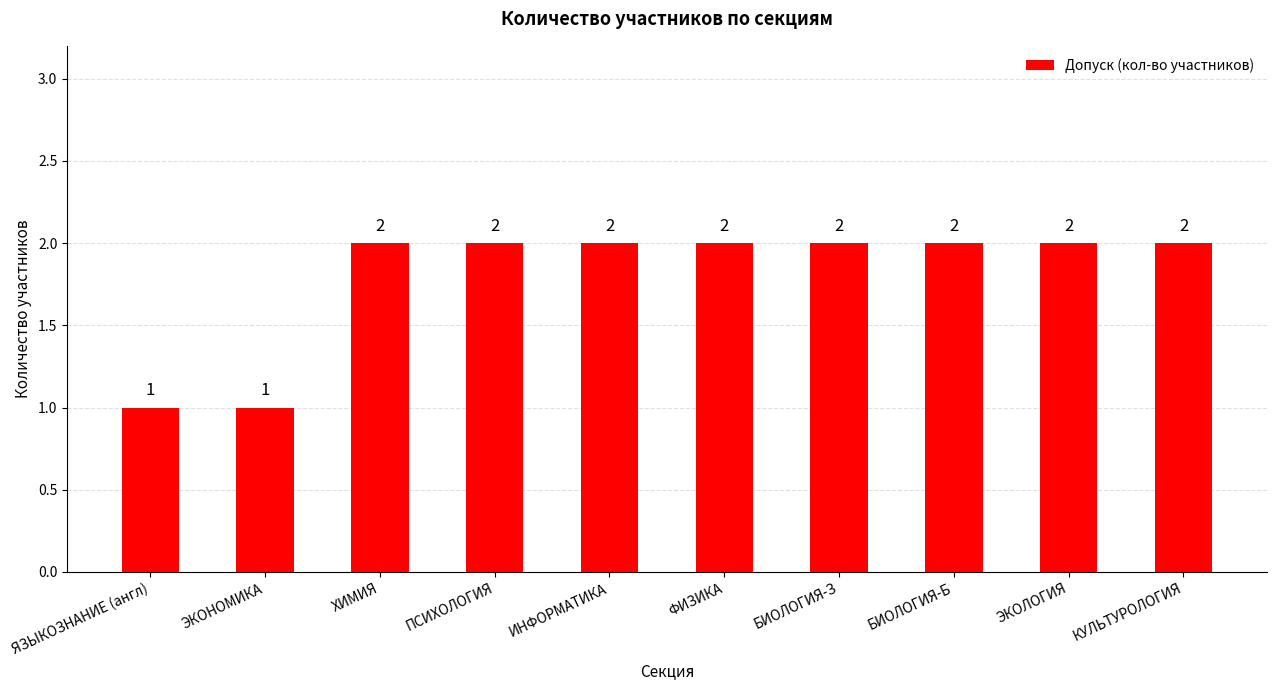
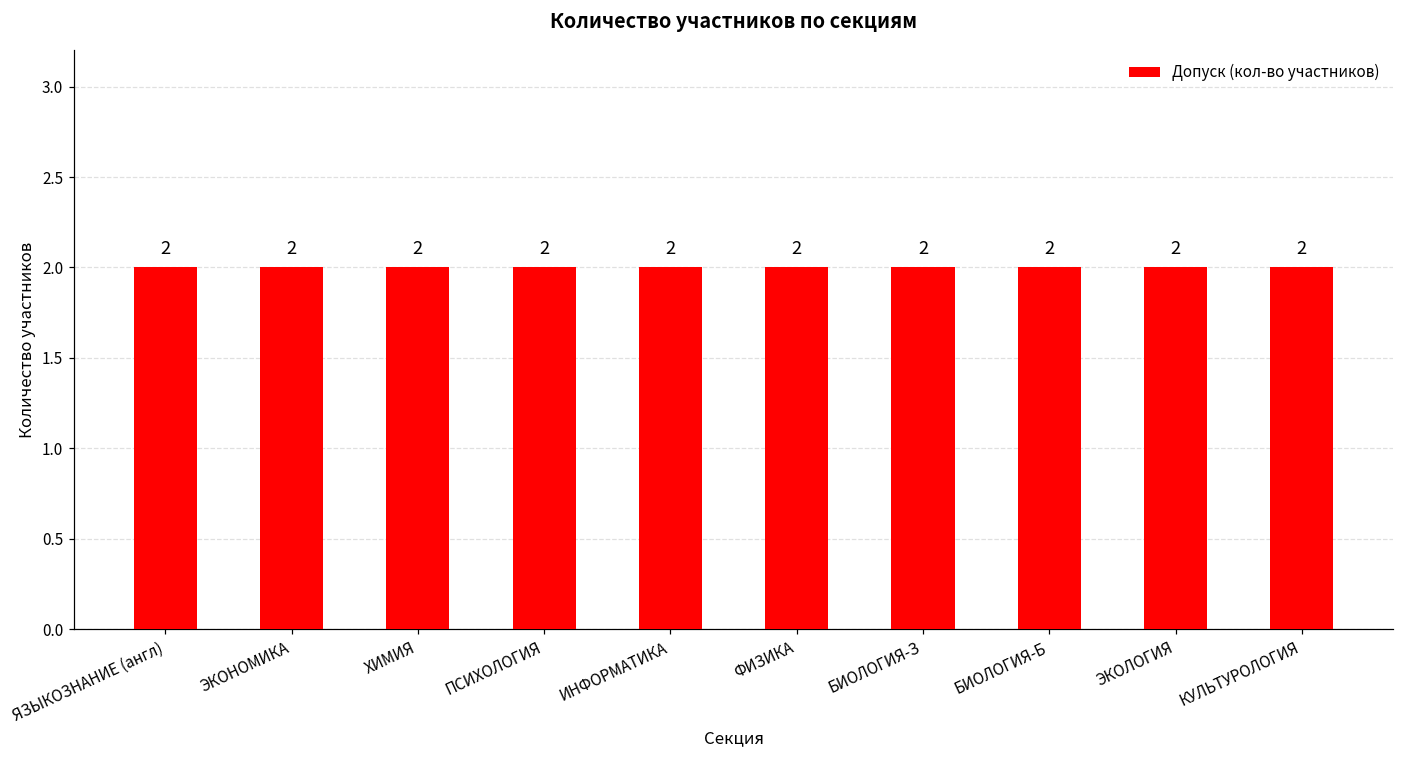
ЯЗЫКОЗНАНИЕ (англ): 1 -> 2
ЭКОНОМИКА: 1 -> 2
